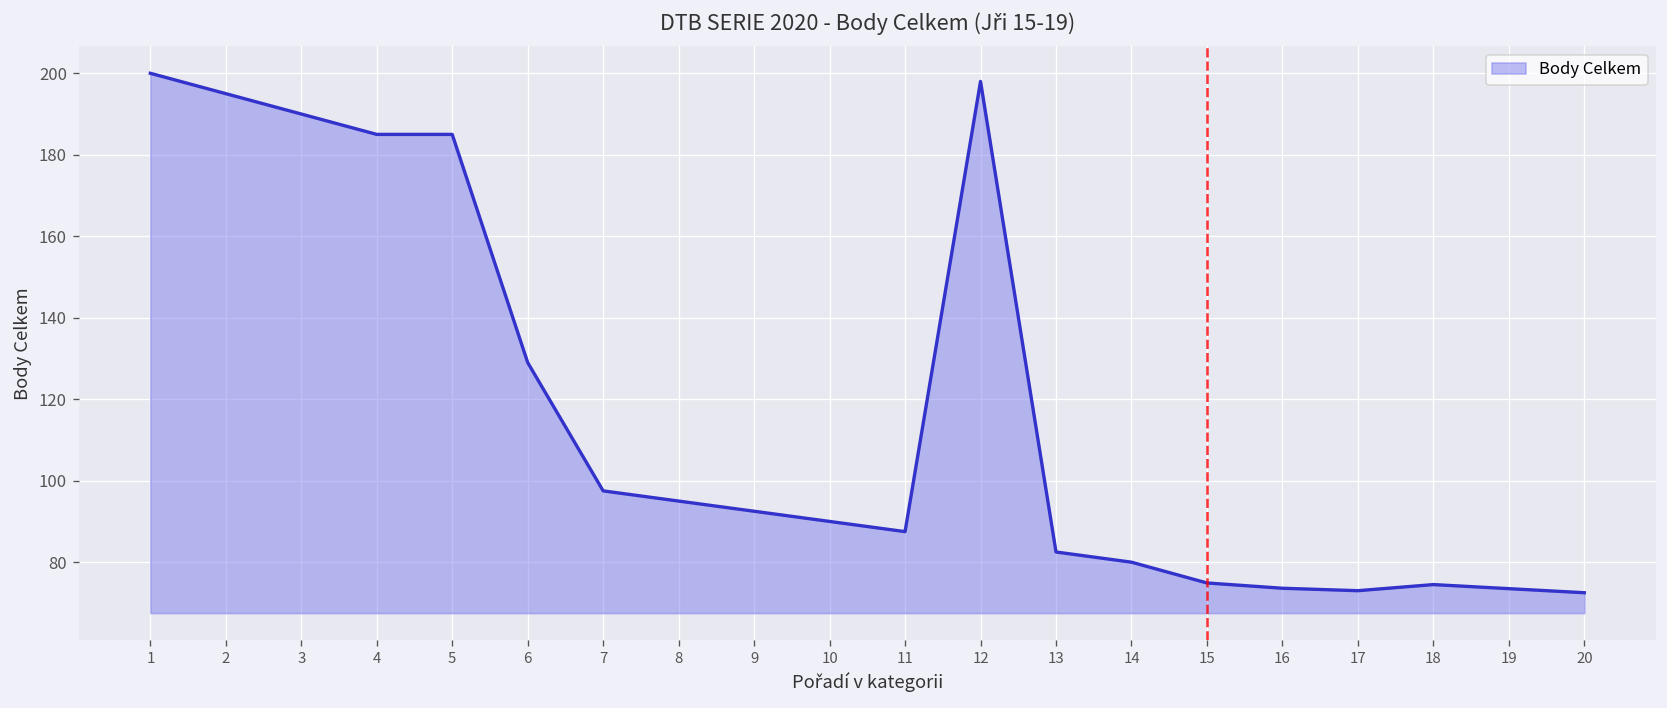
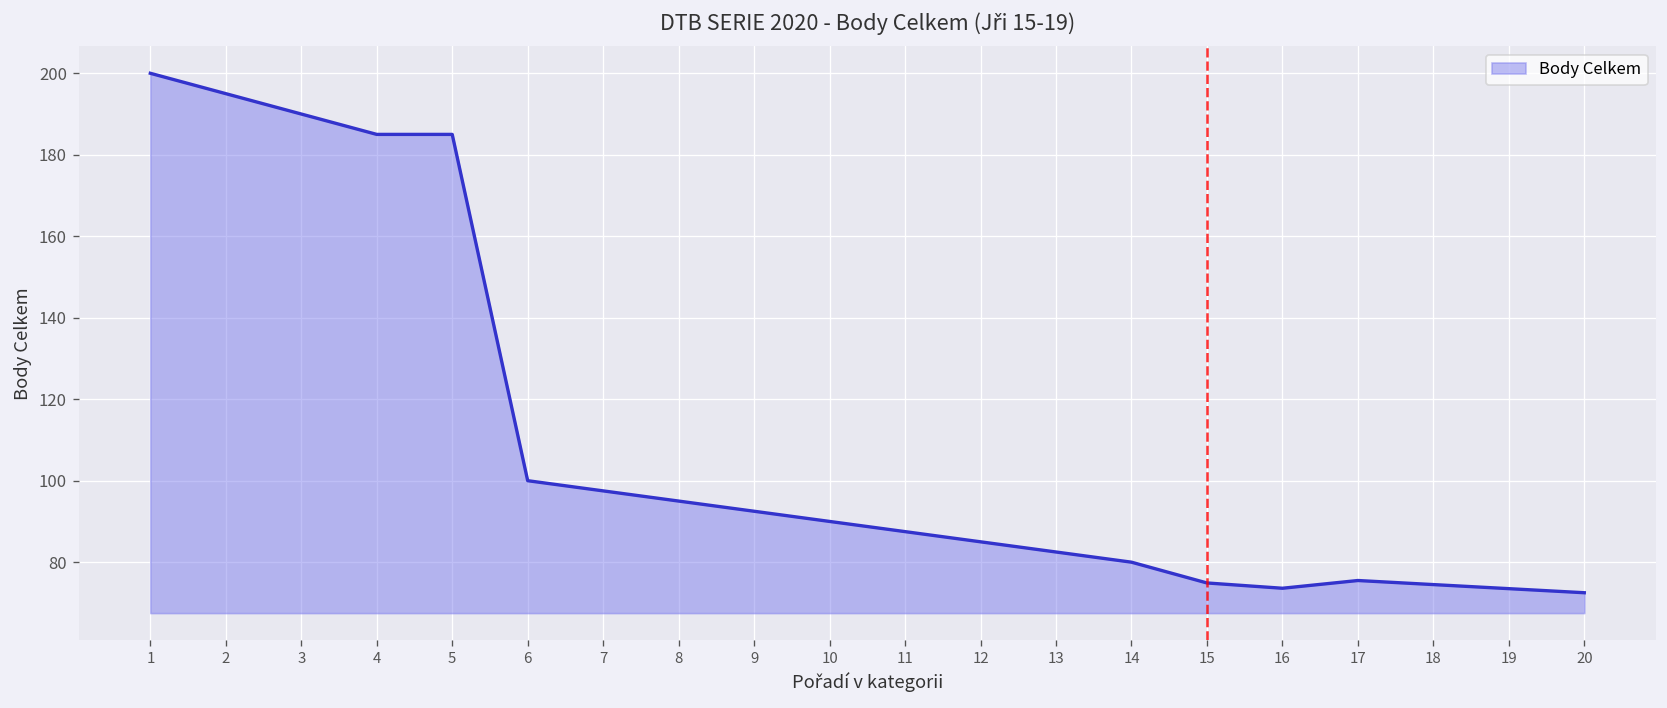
6: 129 -> 100
12: 198 -> 85
17: 73 -> 76
